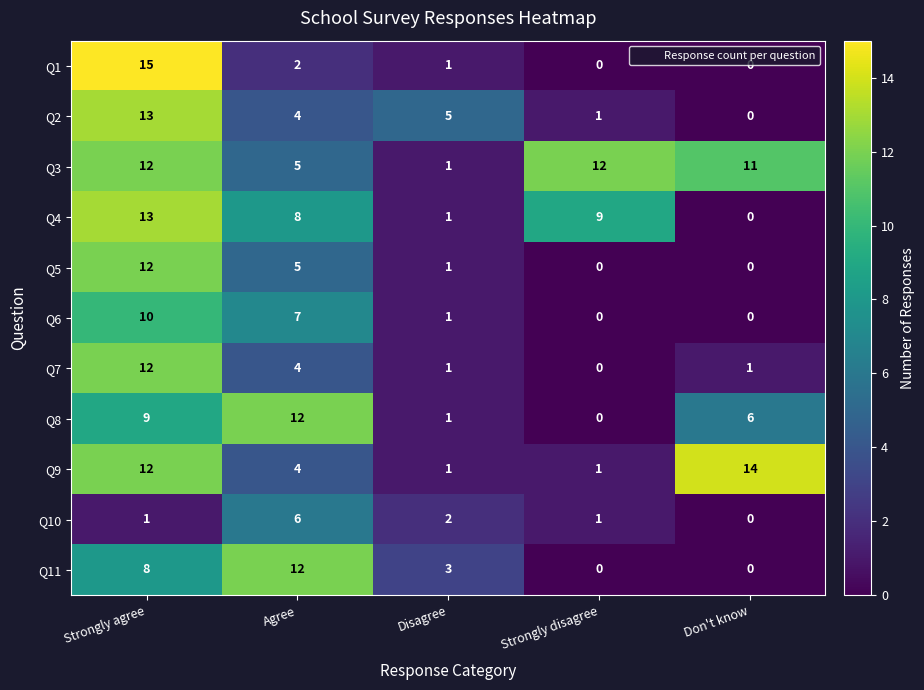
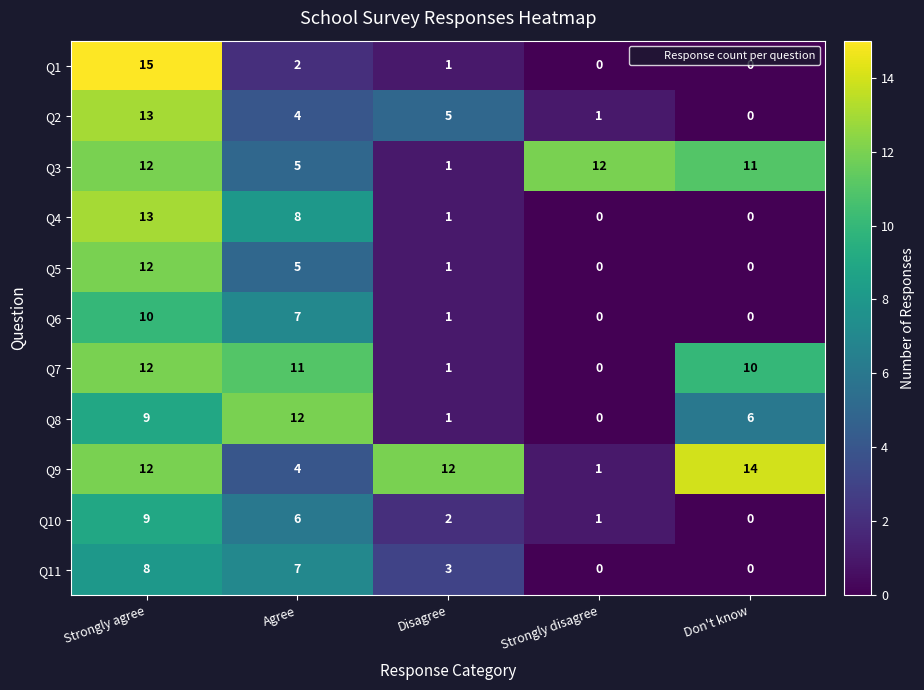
Q4, Strongly disagree: 9 -> 0
Q7, Agree: 4 -> 11
Q7, Don't know: 1 -> 10
Q9, Disagree: 1 -> 12
Q10, Strongly agree: 1 -> 9
Q11, Agree: 12 -> 7
